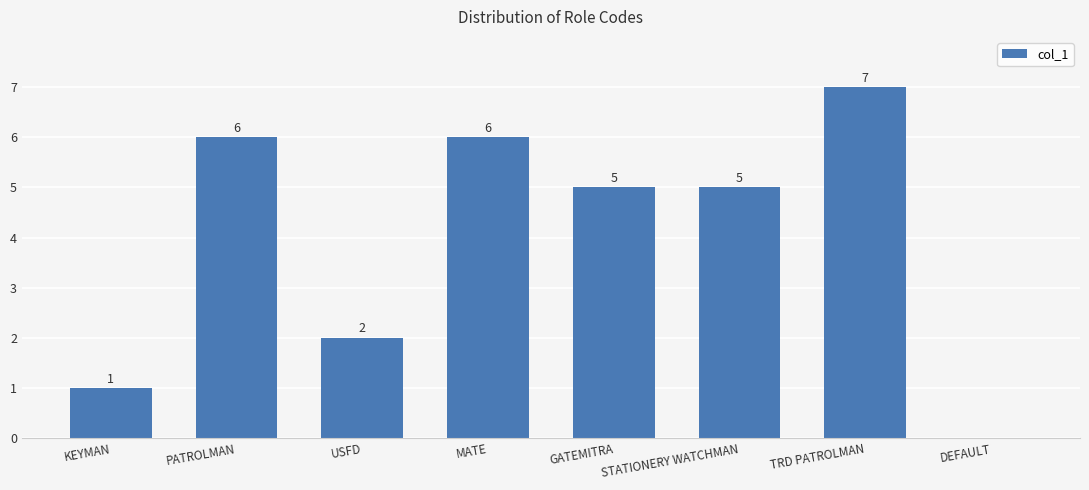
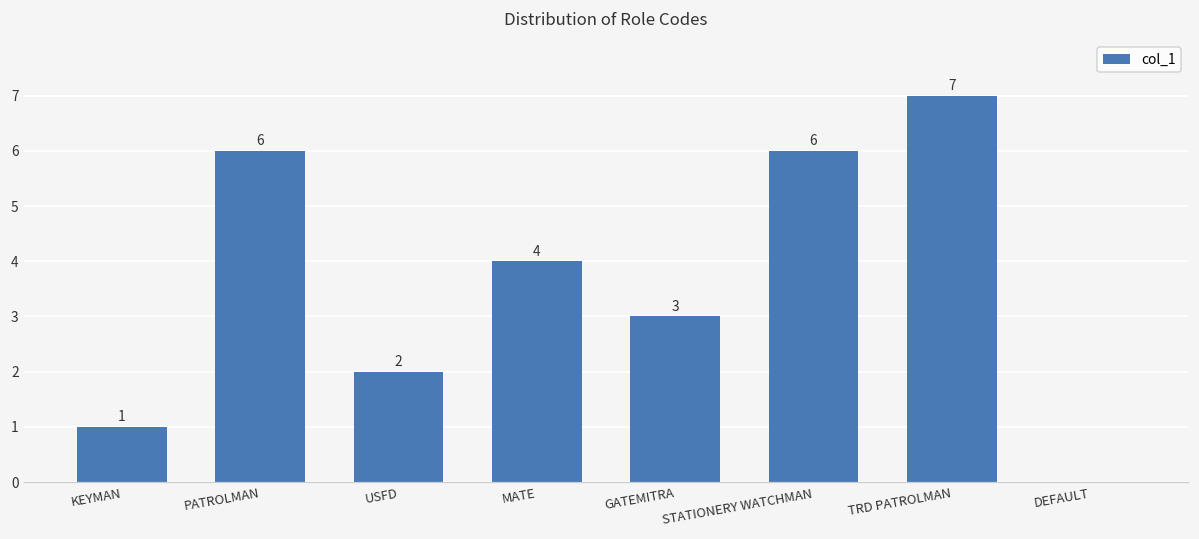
MATE: 6 -> 4
GATEMITRA: 5 -> 3
STATIONERY WATCHMAN: 5 -> 6
